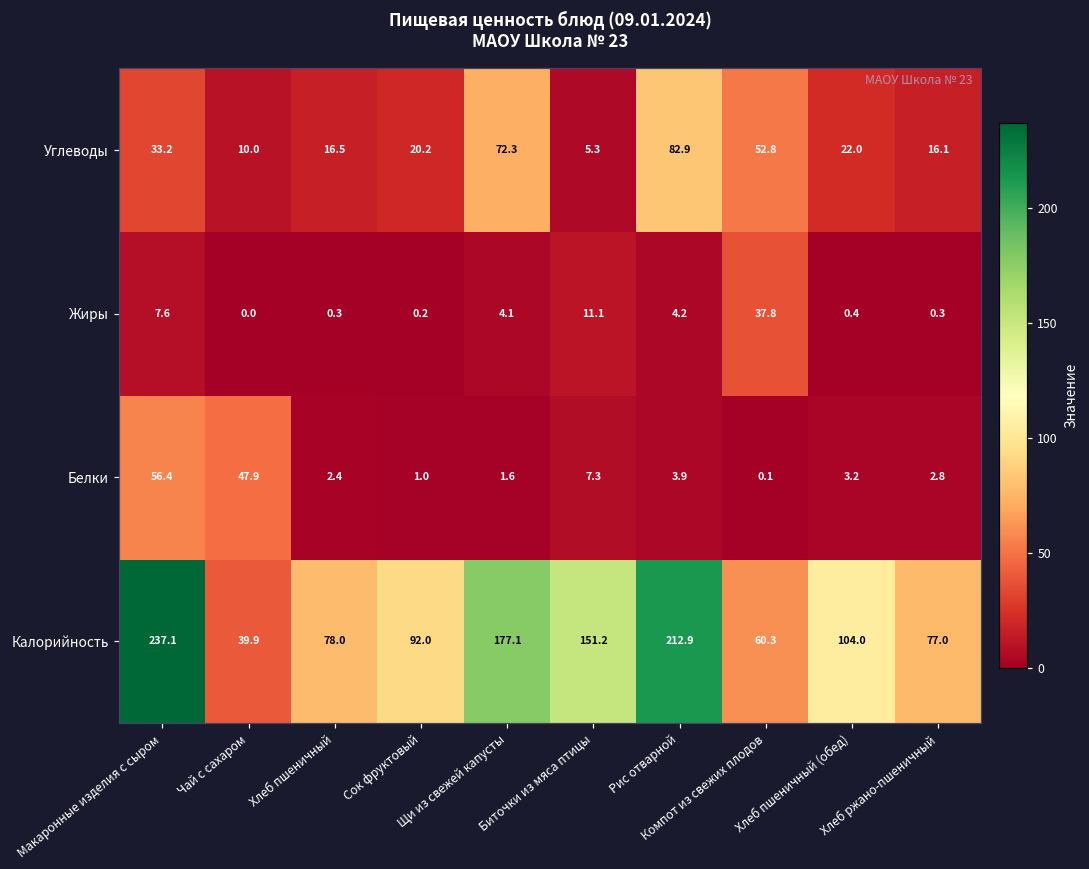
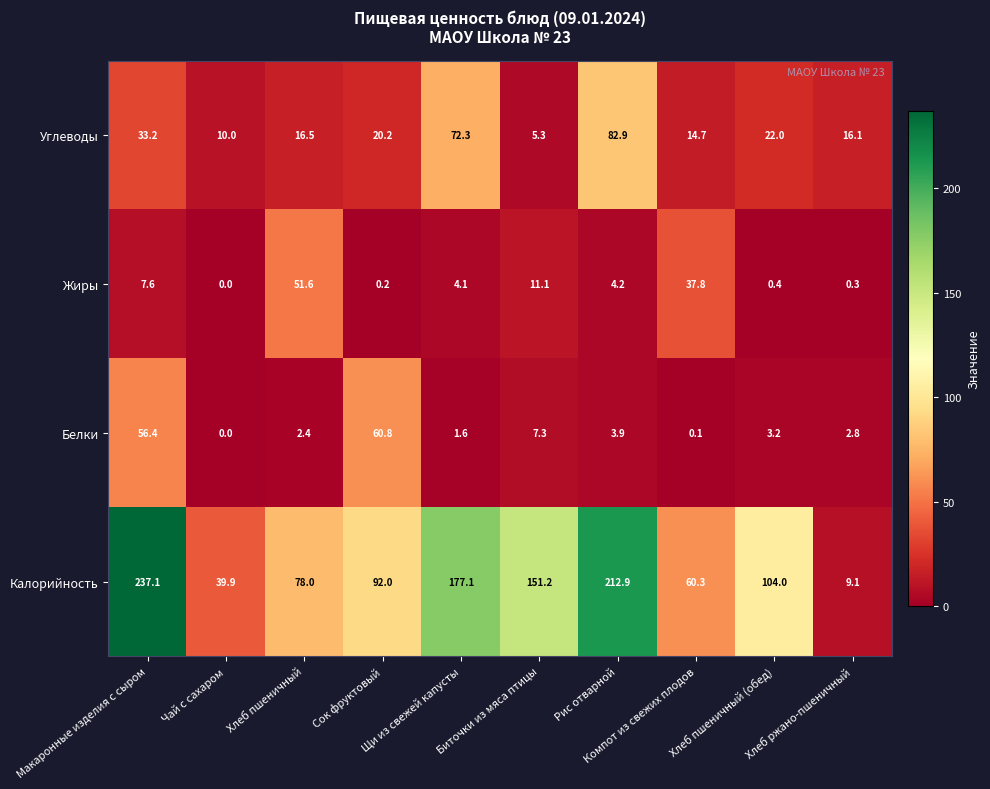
Углеводы, Компот из свежих плодов: 52.8 -> 14.7
Жиры, Хлеб пшеничный: 0.3 -> 51.6
Белки, Чай с сахаром: 47.9 -> 0.0
Белки, Сок фруктовый: 1.0 -> 60.8
Калорийность, Хлеб ржано-пшеничный: 77.0 -> 9.1
